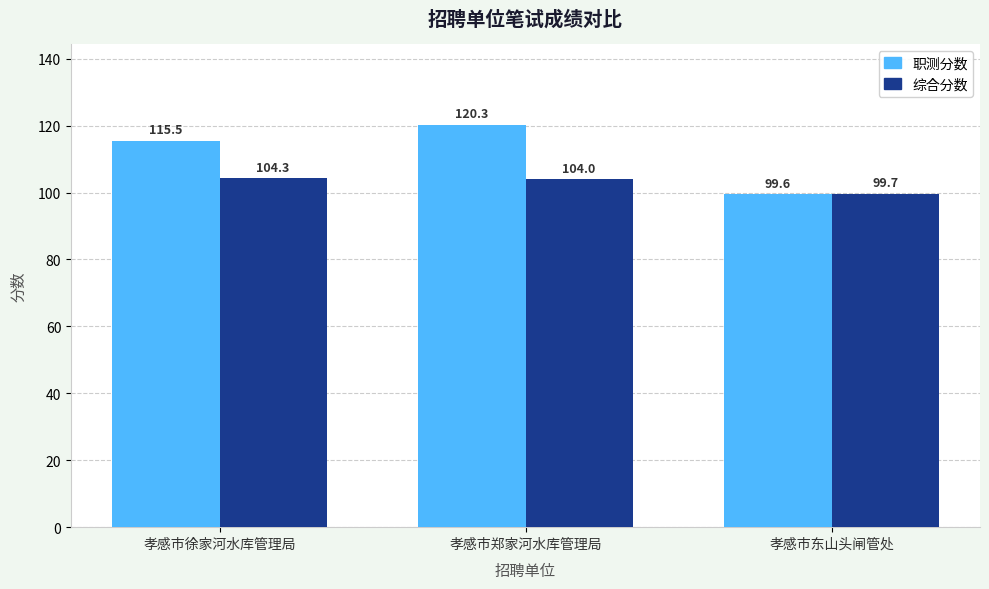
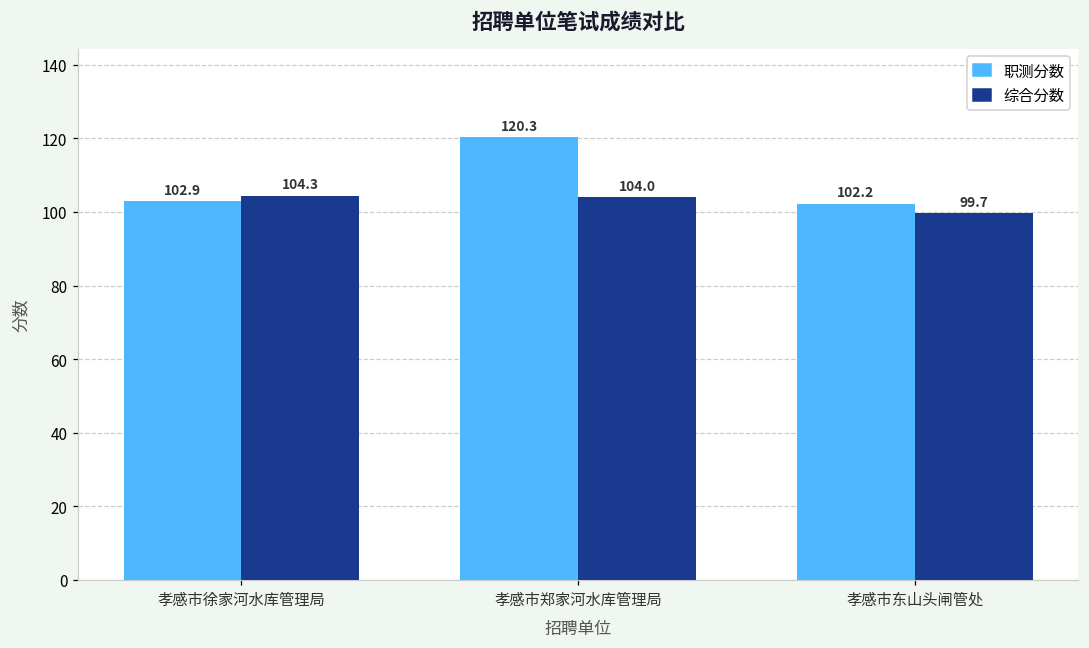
职测分数, 孝感市徐家河水库管理局: 115.5 -> 102.9
职测分数, 孝感市东山头闸管处: 99.6 -> 102.2
